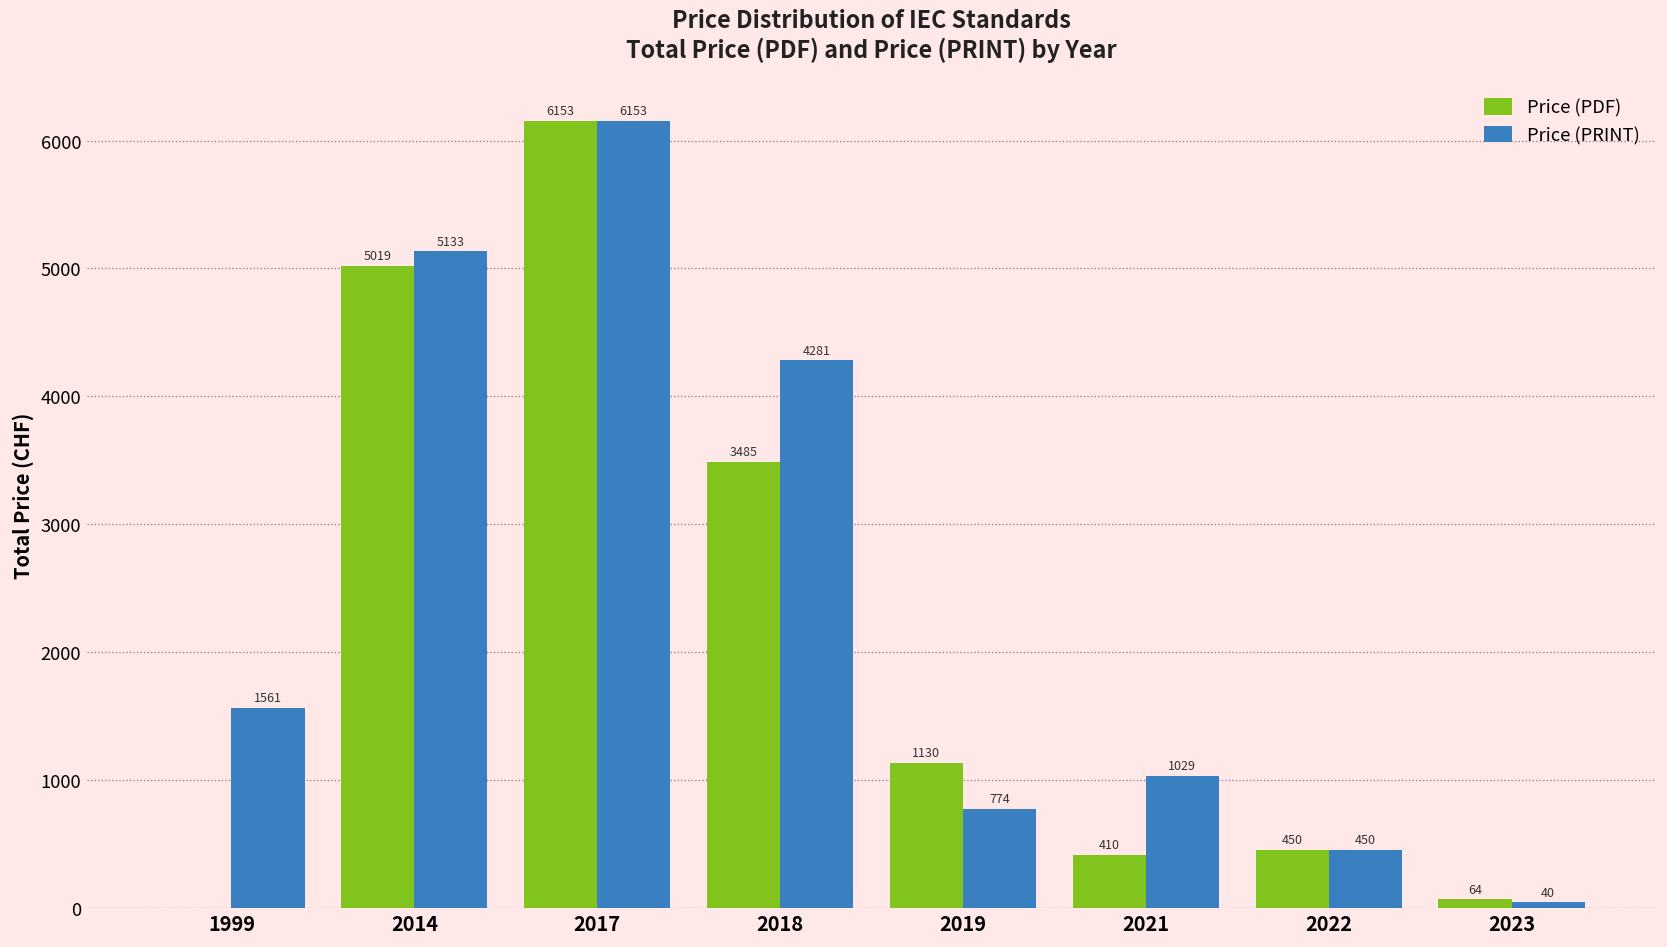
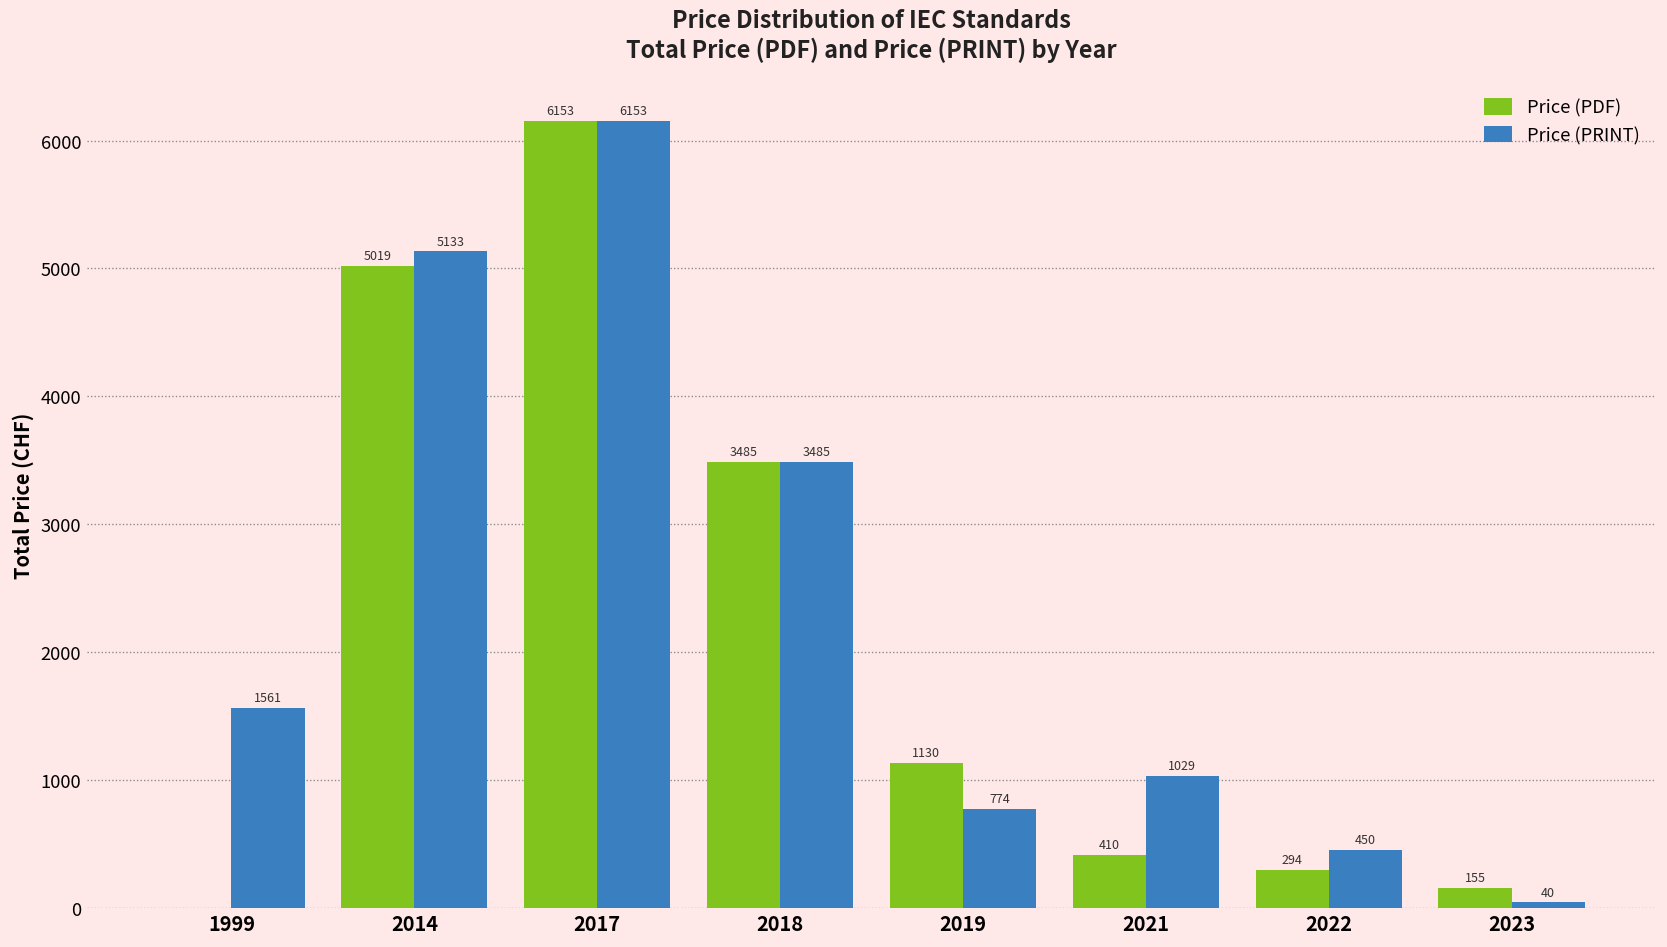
Price (PRINT), 2018: 4281 -> 3485
Price (PDF), 2022: 450 -> 294
Price (PDF), 2023: 64 -> 155
